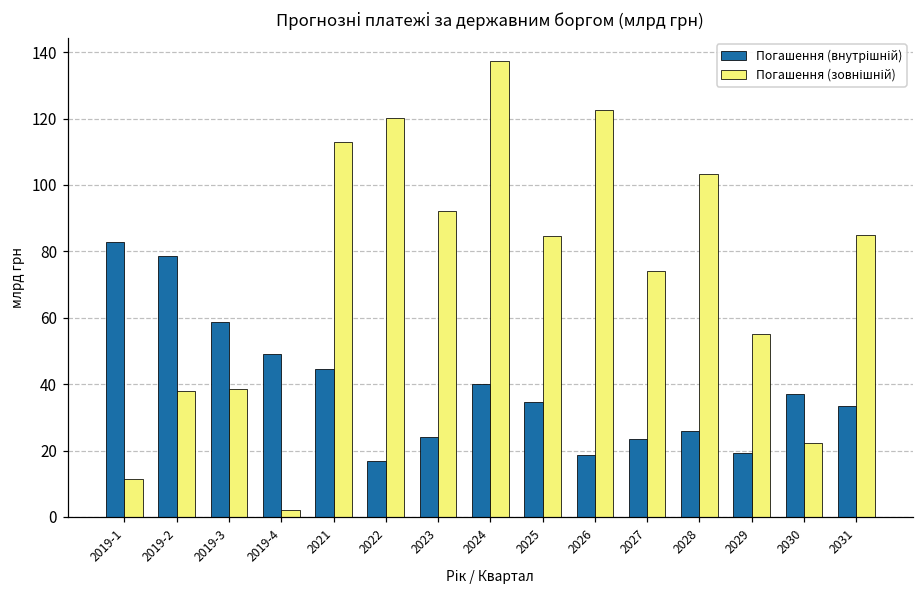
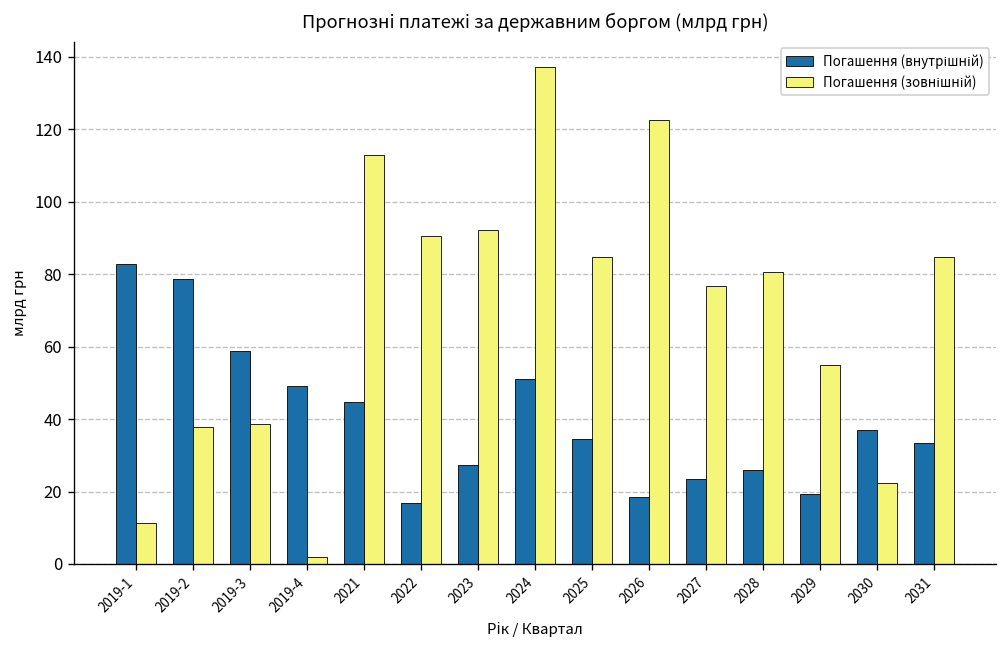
Погашення (зовнішній), 2022: 120 -> 91
Погашення (внутрішній), 2023: 24 -> 27
Погашення (внутрішній), 2024: 40 -> 51
Погашення (зовнішній), 2027: 74 -> 77
Погашення (зовнішній), 2028: 103 -> 81
